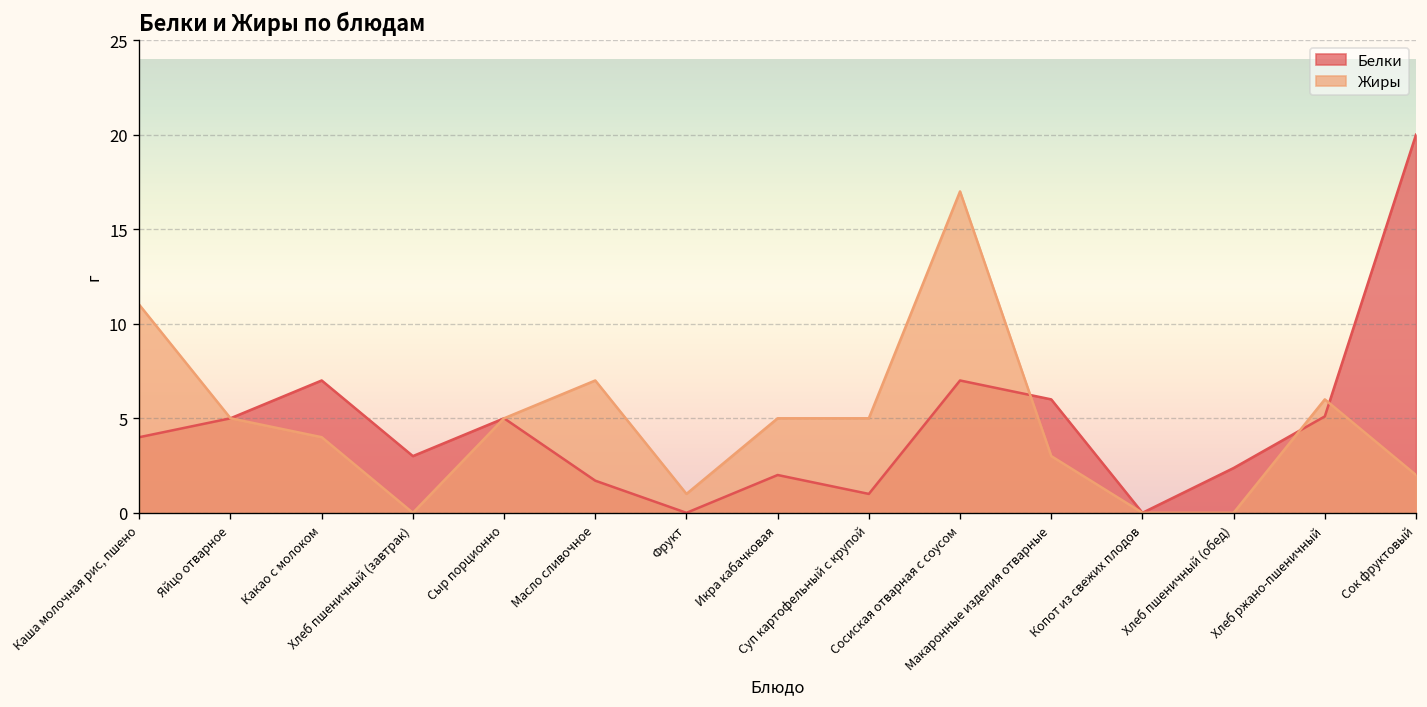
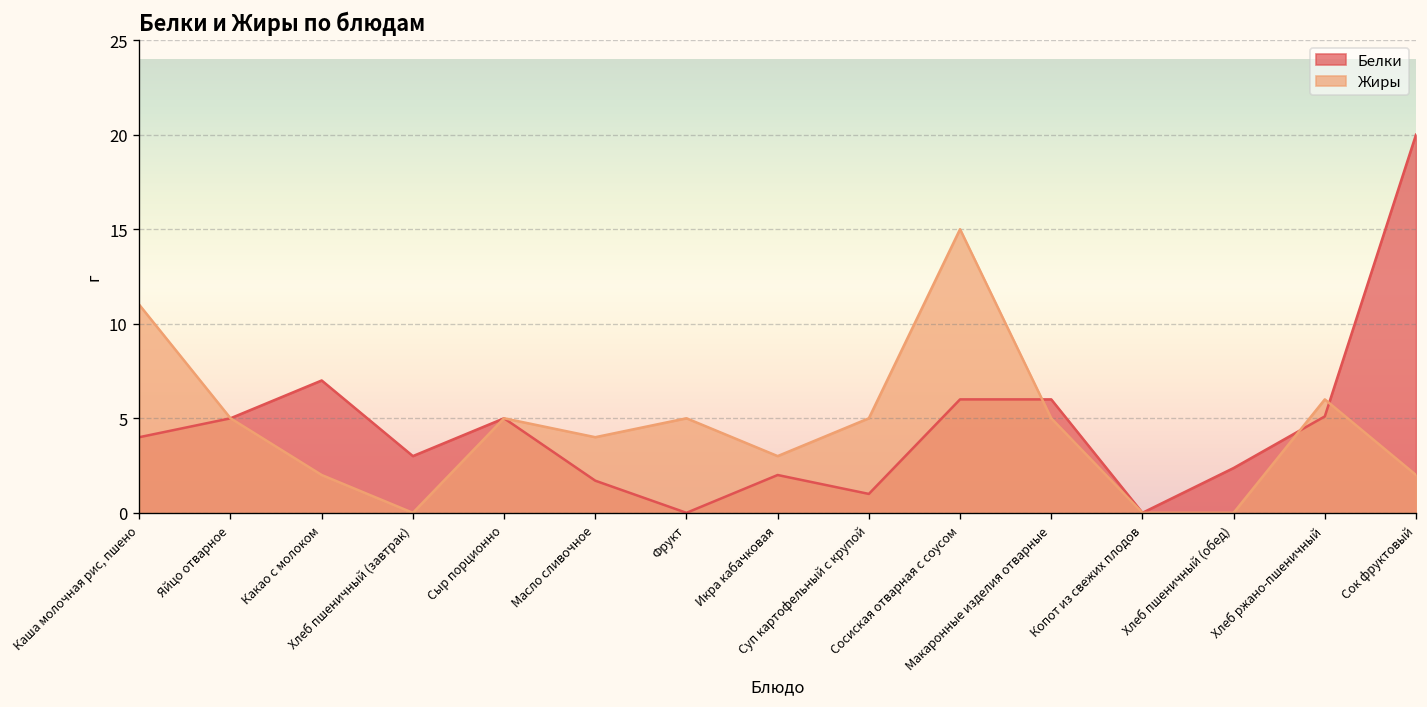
Жиры, Какао с молоком: 4 -> 2
Жиры, Масло сливочное: 7 -> 4
Жиры, Фрукт: 1 -> 5
Жиры, Икра кабачковая: 5 -> 3
Белки, Сосиская отварная с соусом: 7 -> 6
Жиры, Сосиская отварная с соусом: 17 -> 15
Жиры, Макаронные изделия отварные: 3 -> 5
